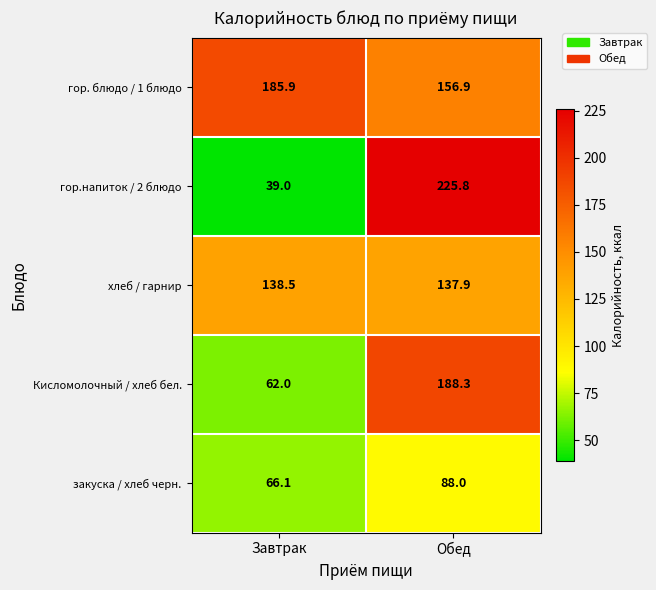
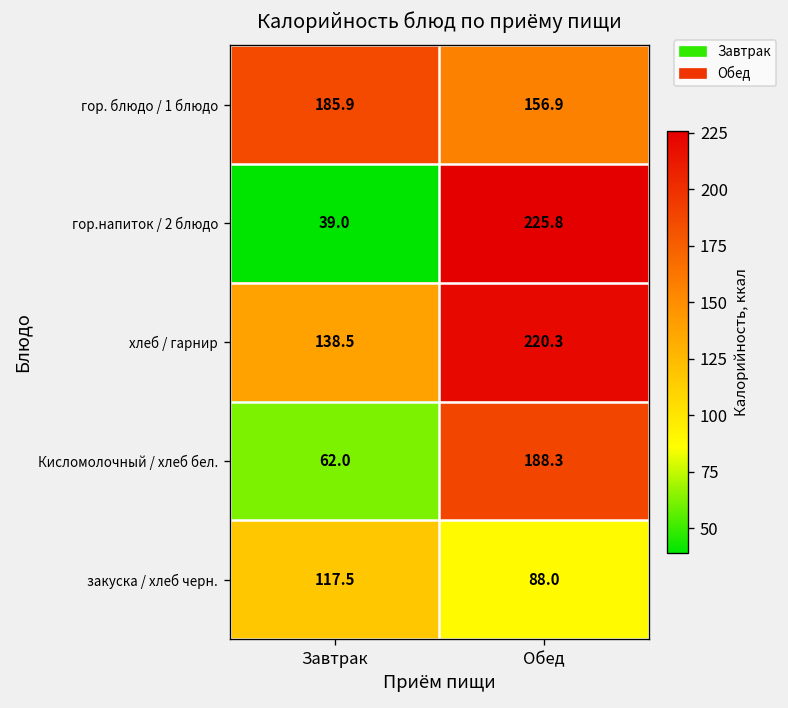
хлеб / гарнир, Обед: 137.9 -> 220.3
закуска / хлеб черн., Завтрак: 66.1 -> 117.5
